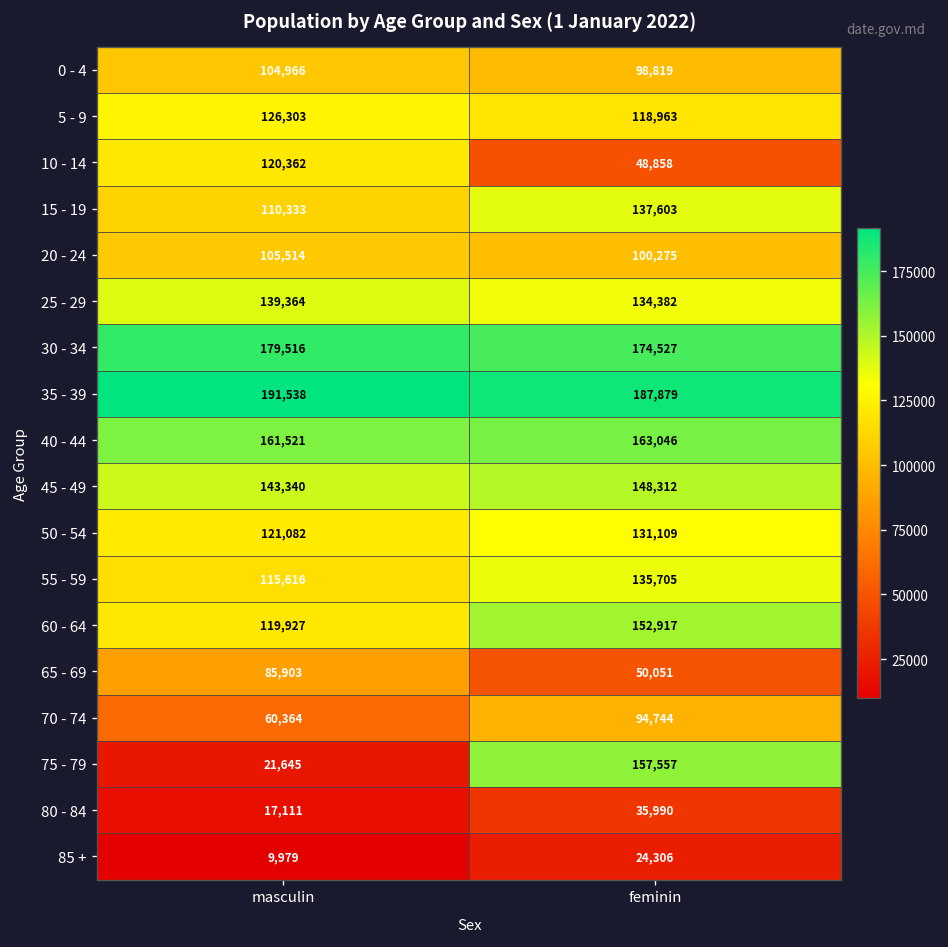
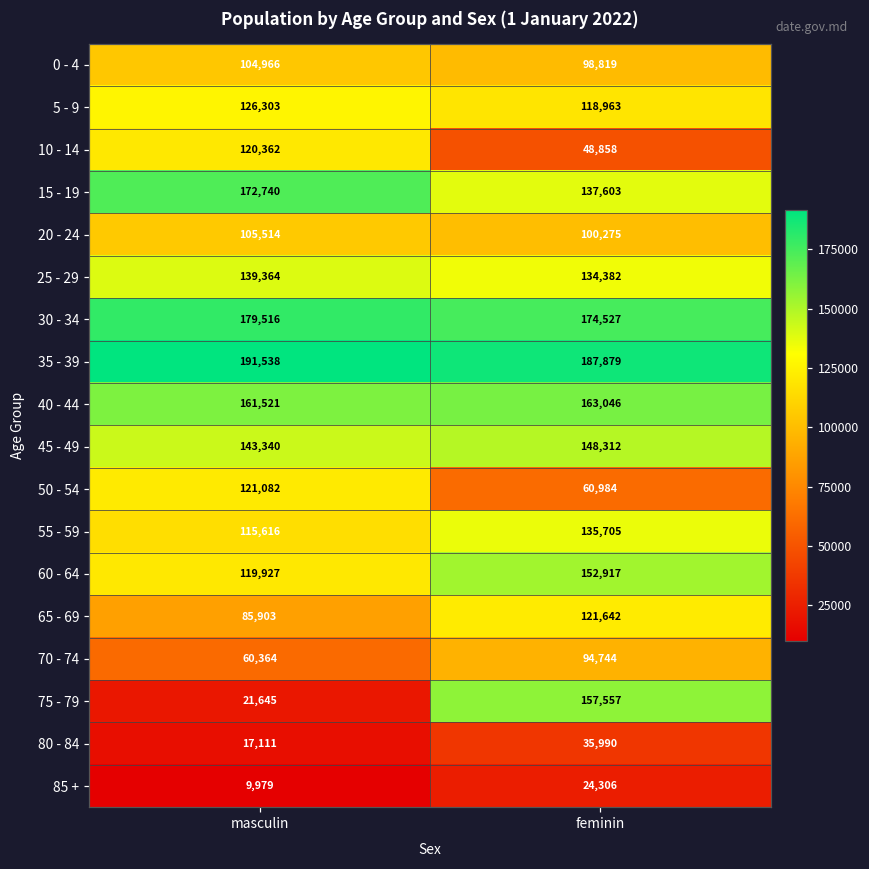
15 - 19, masculin: 110,333 -> 172,740
50 - 54, feminin: 131,109 -> 60,984
65 - 69, feminin: 50,051 -> 121,642
